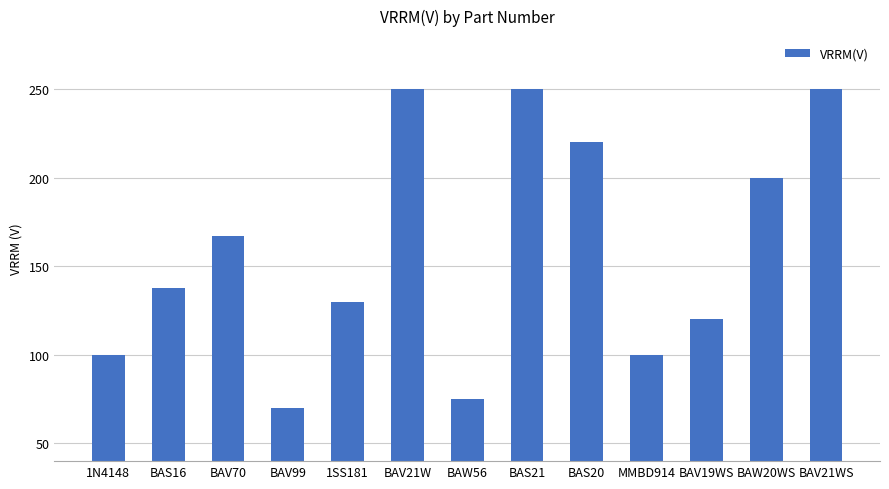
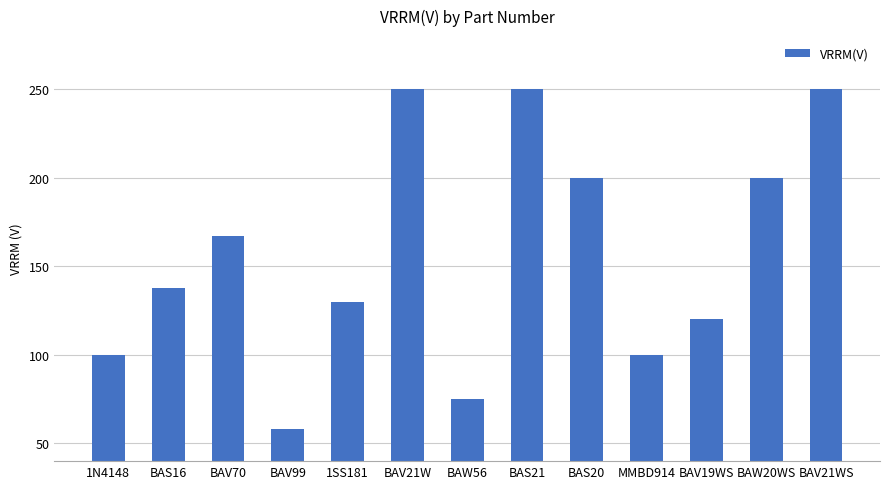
BAV99: 70 -> 58
BAS20: 220 -> 200
